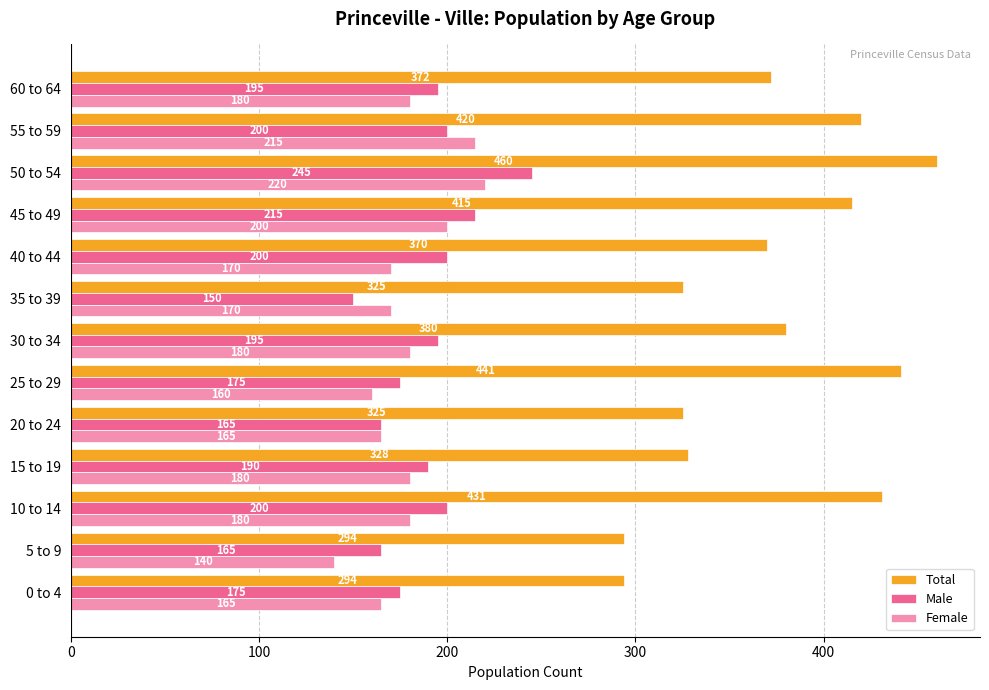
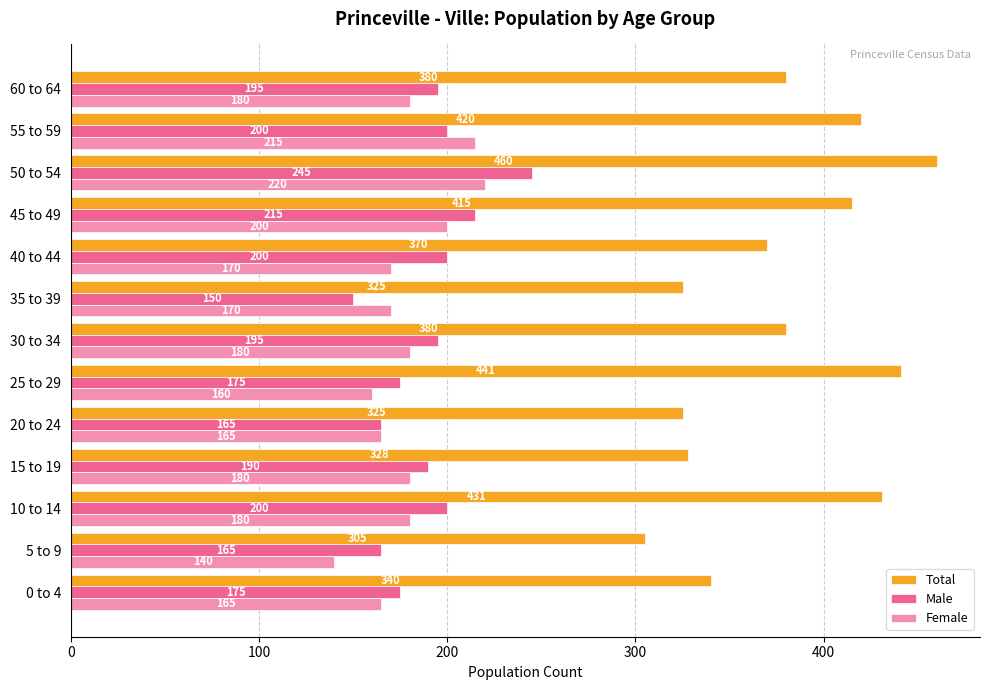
Total, 60 to 64: 372 -> 380
Total, 5 to 9: 294 -> 305
Total, 0 to 4: 294 -> 340
